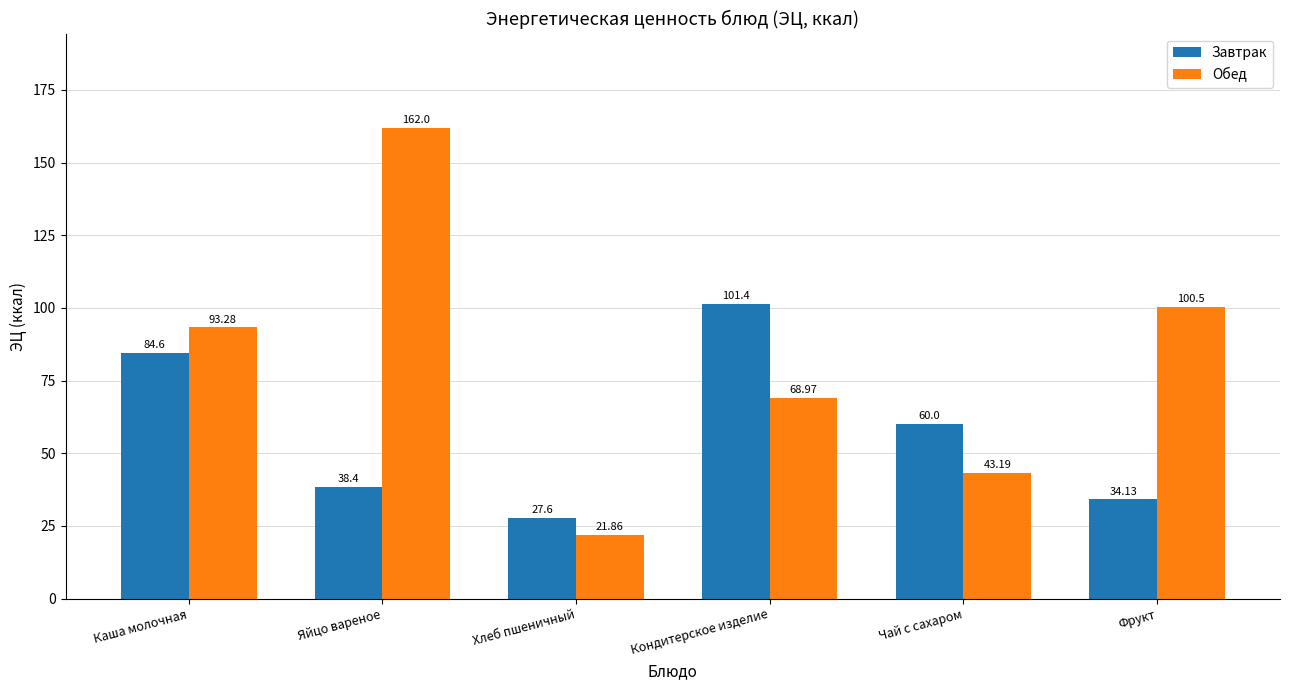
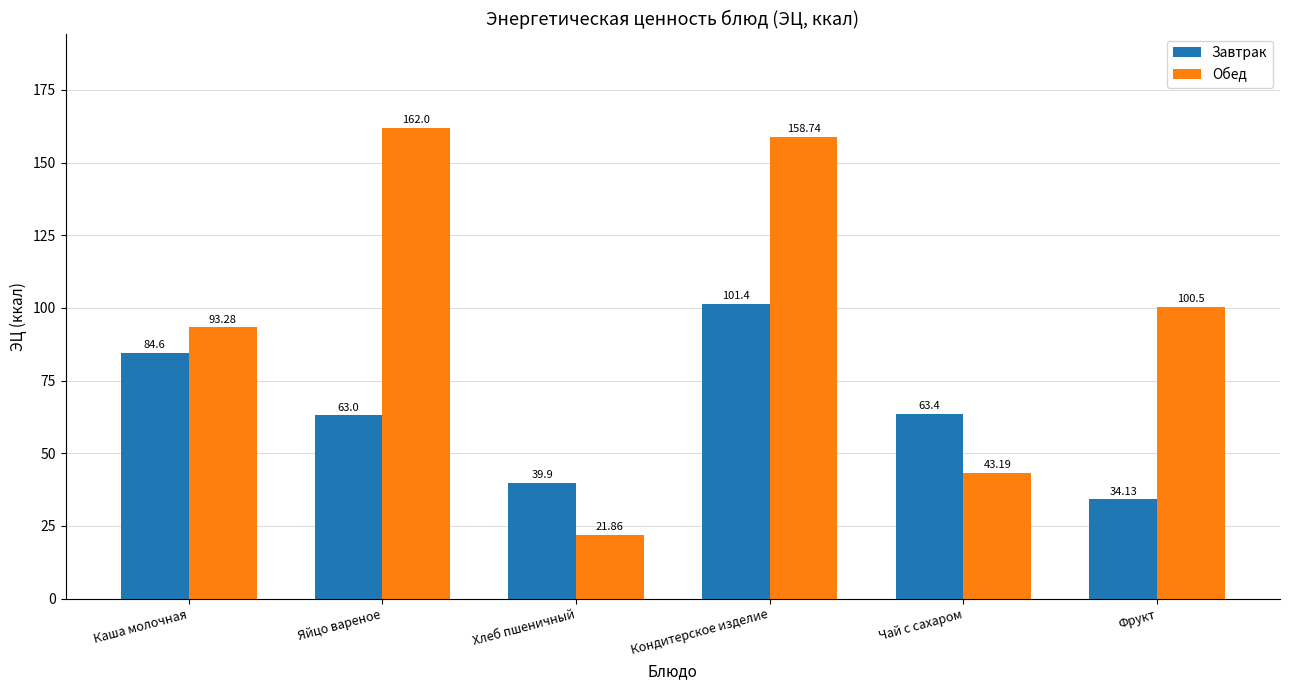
Завтрак, Яйцо вареное: 38.4 -> 63.0
Завтрак, Хлеб пшеничный: 27.6 -> 39.9
Обед, Кондитерское изделие: 68.97 -> 158.74
Завтрак, Чай с сахаром: 60.0 -> 63.4
